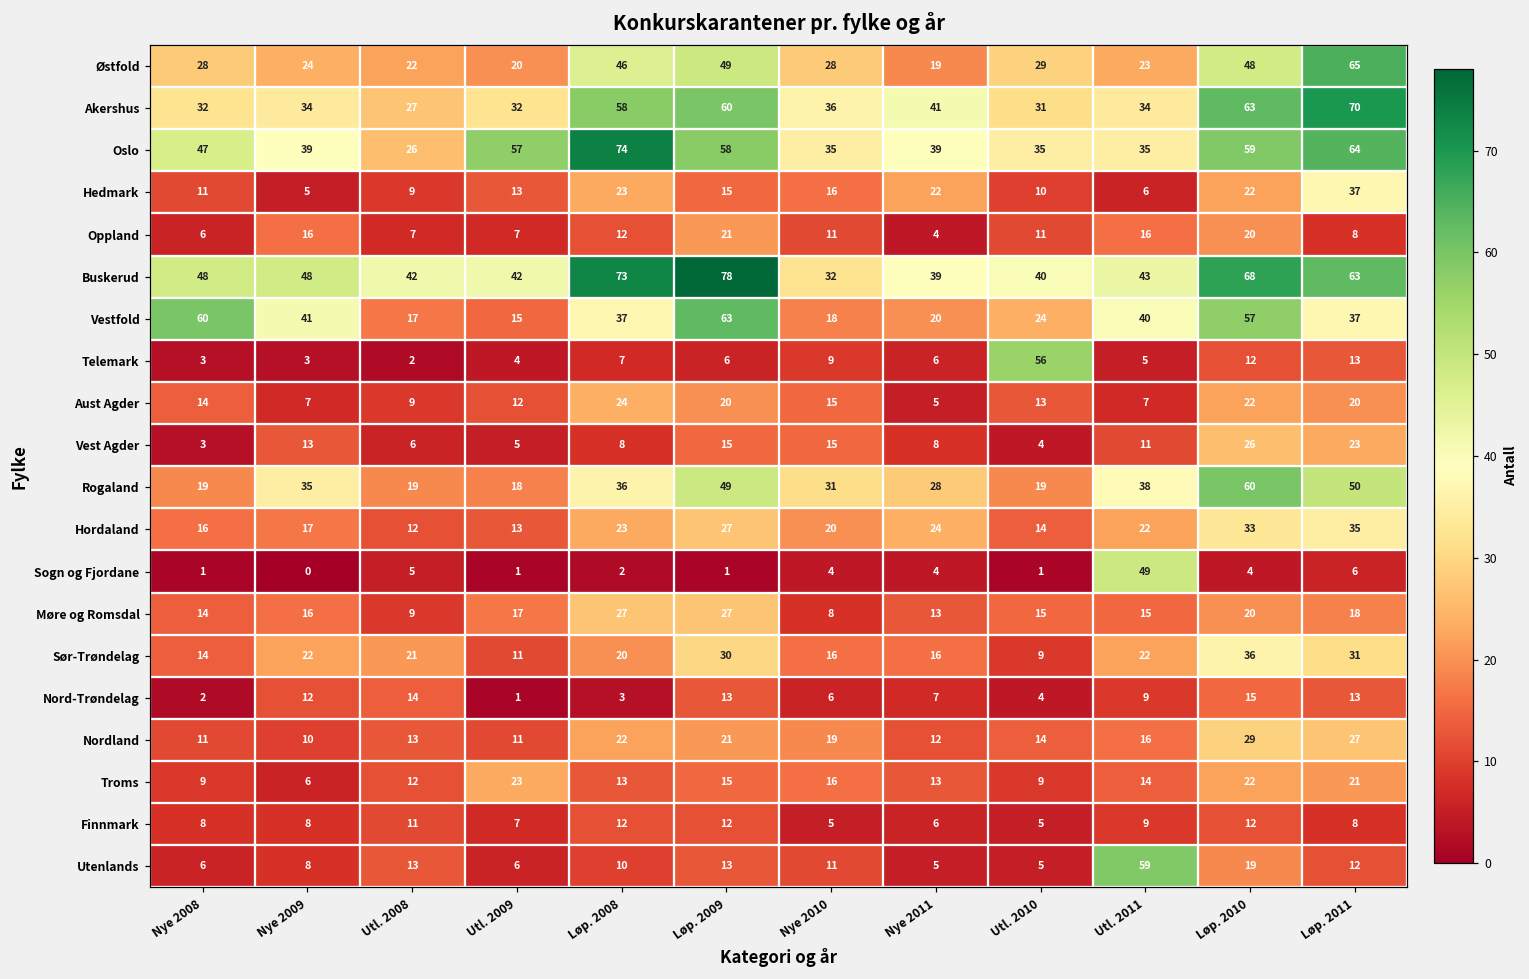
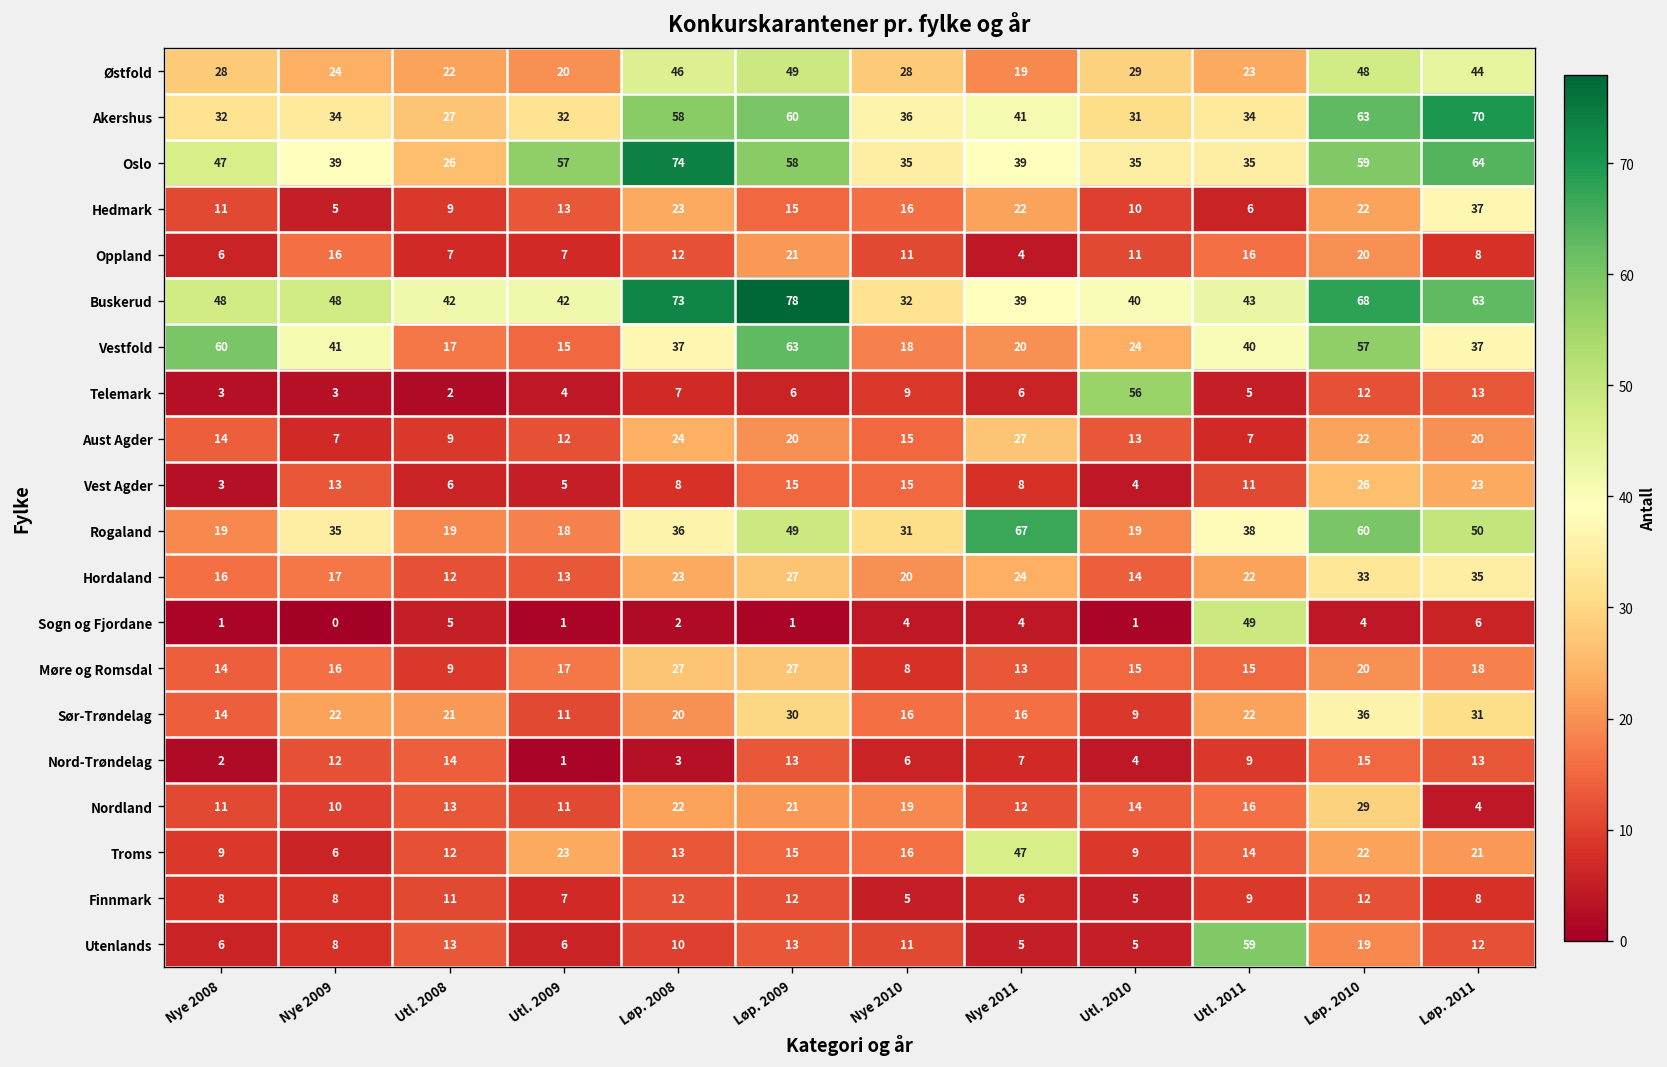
Østfold, Løp. 2011: 65 -> 44
Aust Agder, Nye 2011: 5 -> 27
Rogaland, Nye 2011: 28 -> 67
Nordland, Løp. 2011: 27 -> 4
Troms, Nye 2011: 13 -> 47
